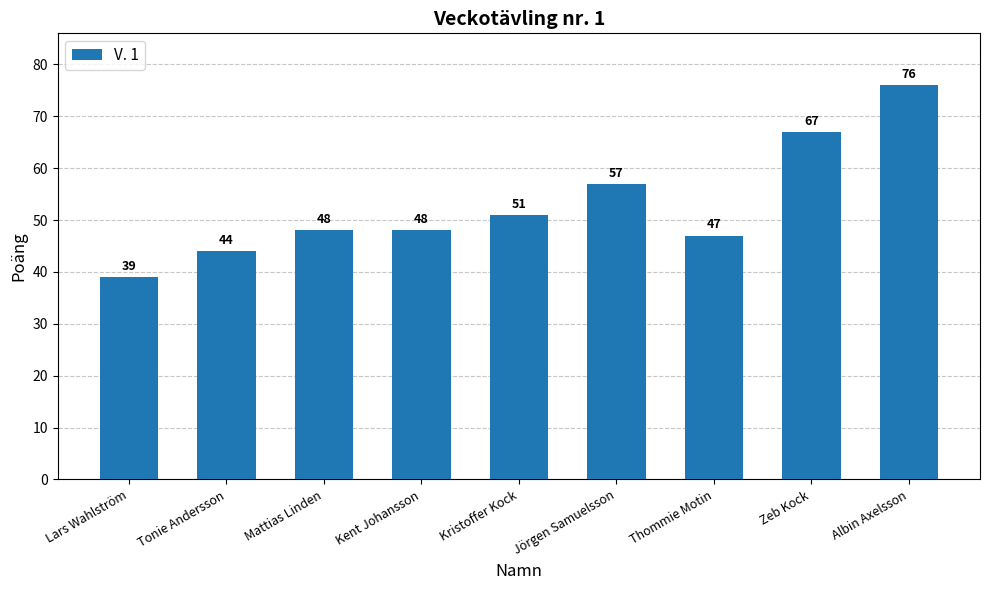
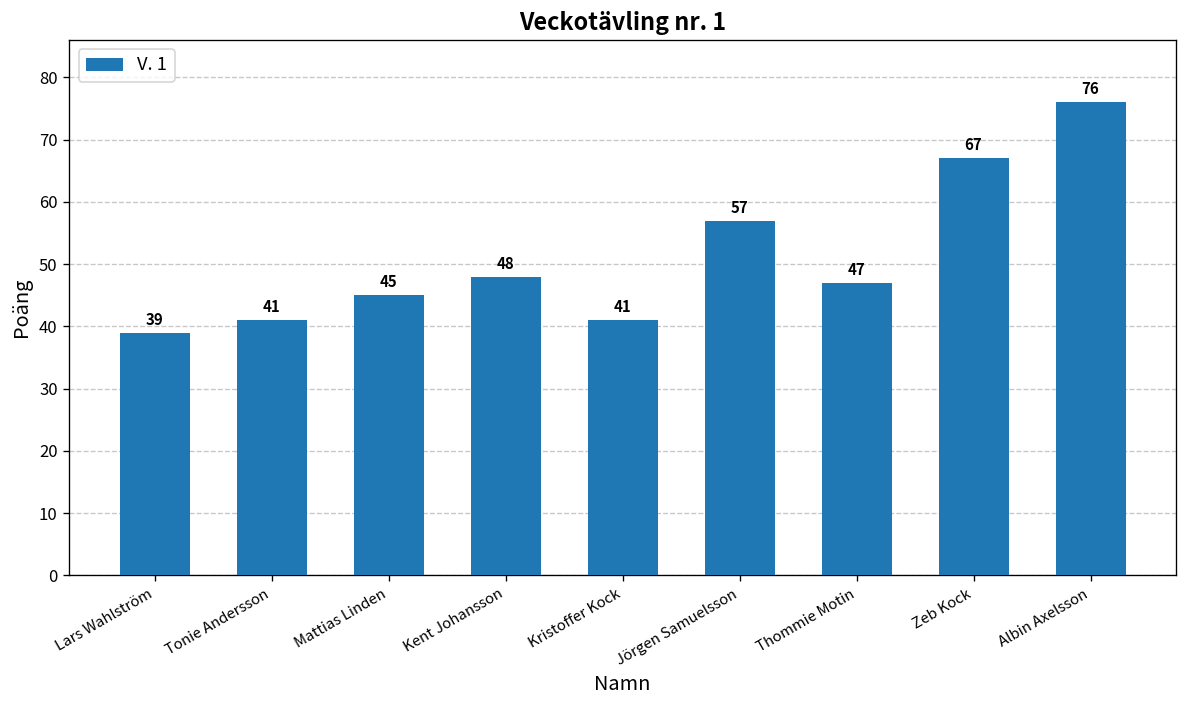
Tonie Andersson: 44 -> 41
Mattias Linden: 48 -> 45
Kristoffer Kock: 51 -> 41
